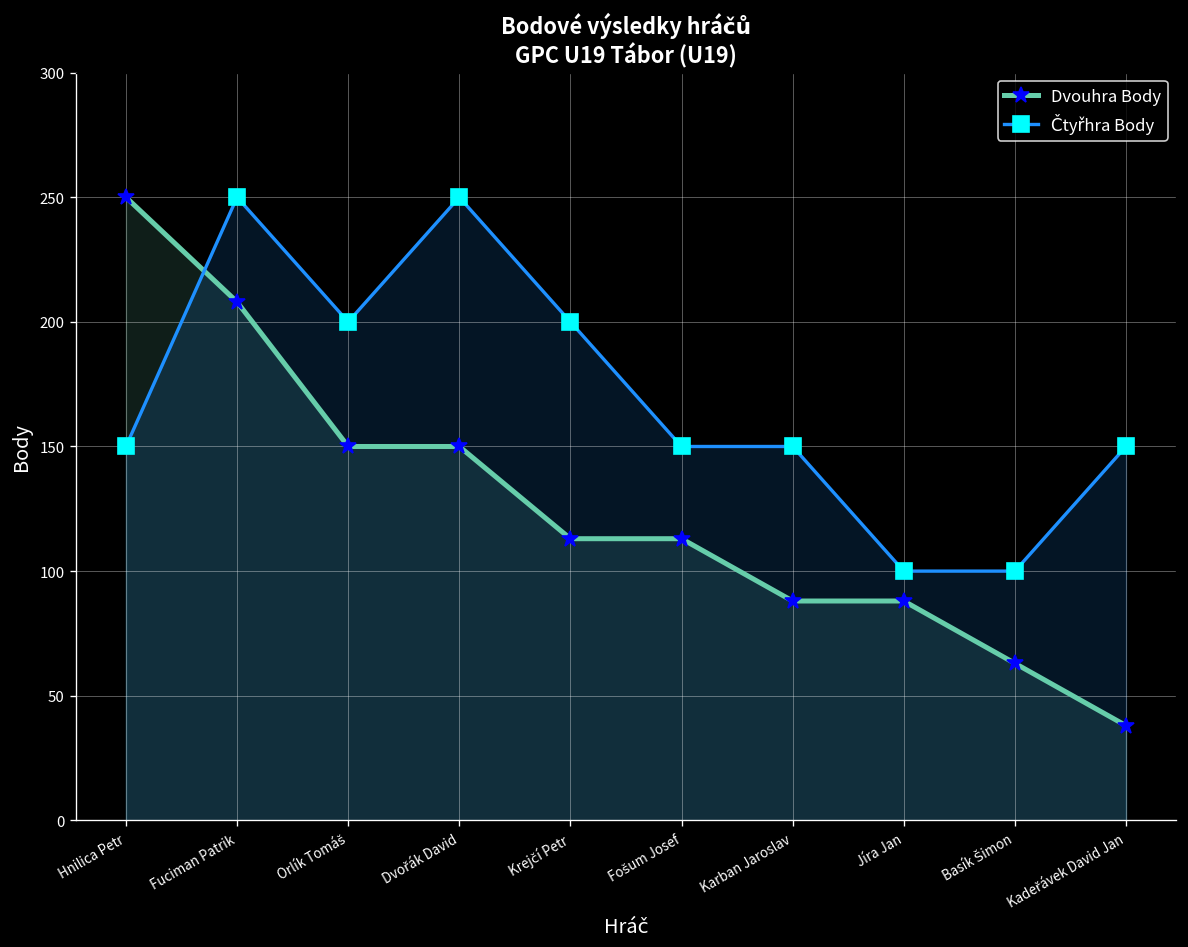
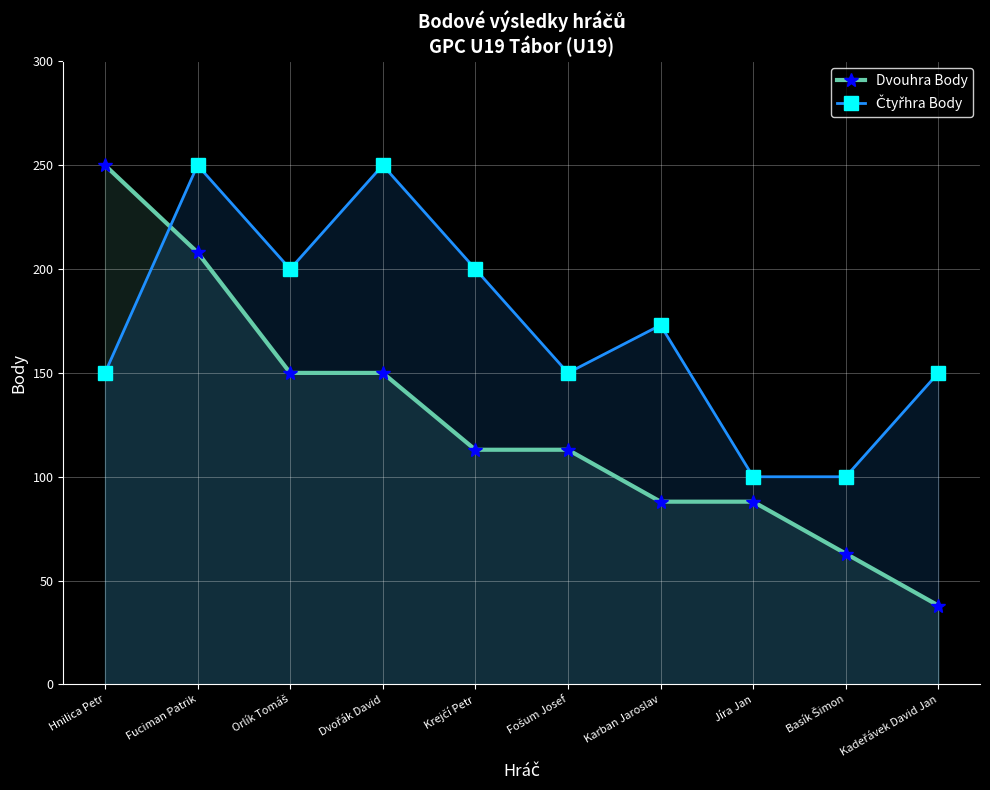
Čtyřhra Body, Karban Jaroslav: 150 -> 173
